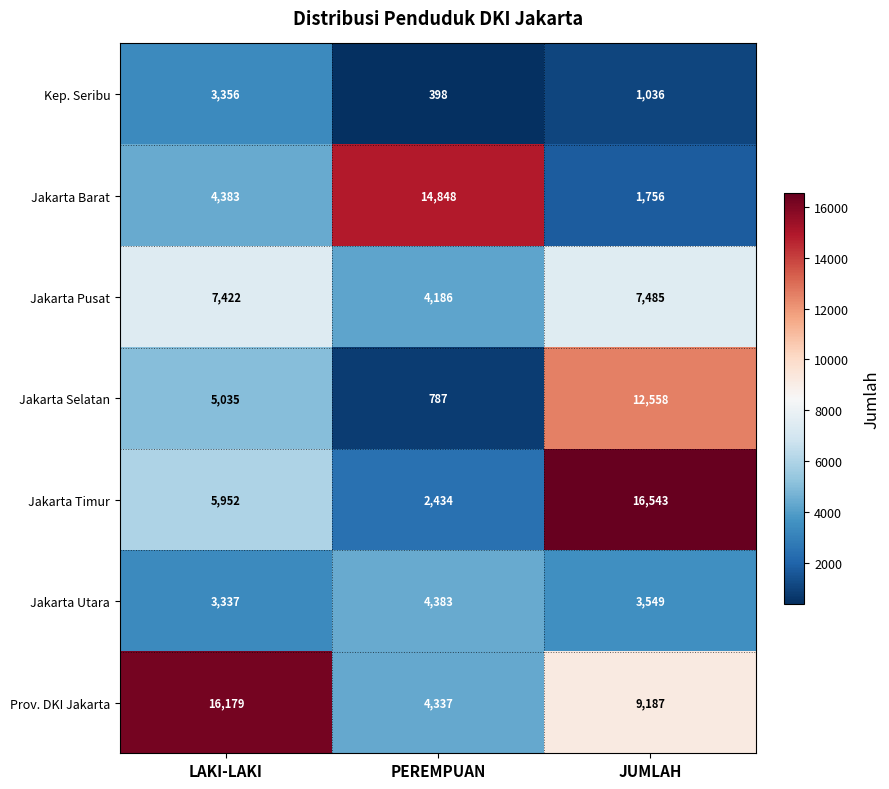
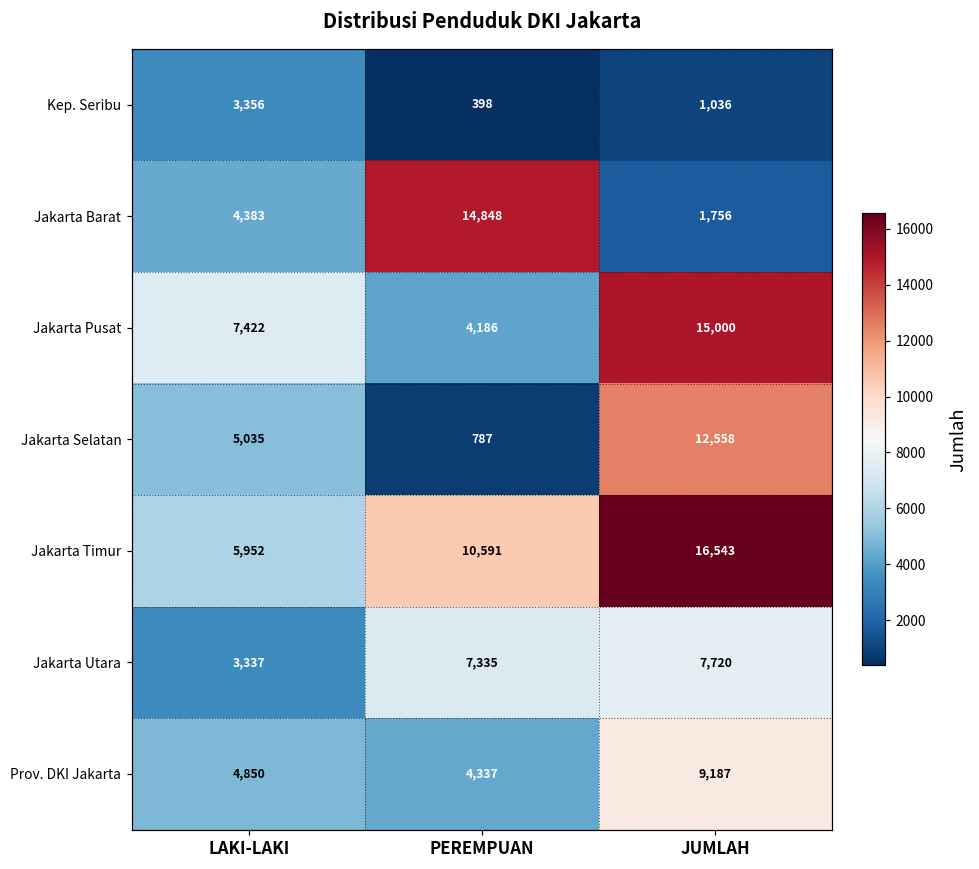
Jakarta Pusat, JUMLAH: 7,485 -> 15,000
Jakarta Timur, PEREMPUAN: 2,434 -> 10,591
Jakarta Utara, PEREMPUAN: 4,383 -> 7,335
Jakarta Utara, JUMLAH: 3,549 -> 7,720
Prov. DKI Jakarta, LAKI-LAKI: 16,179 -> 4,850
